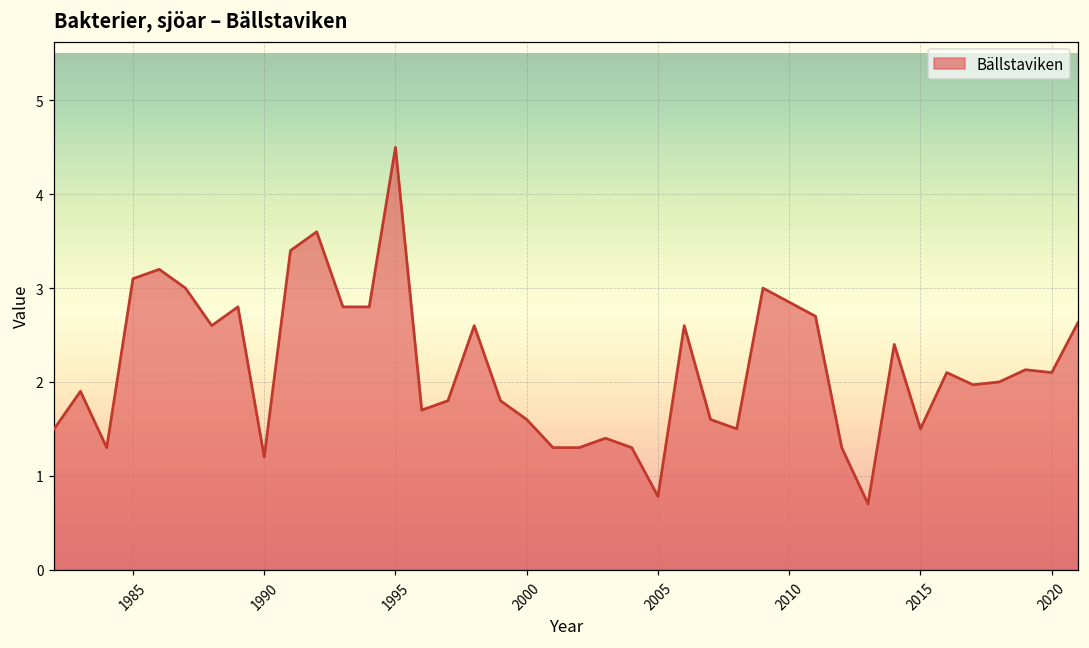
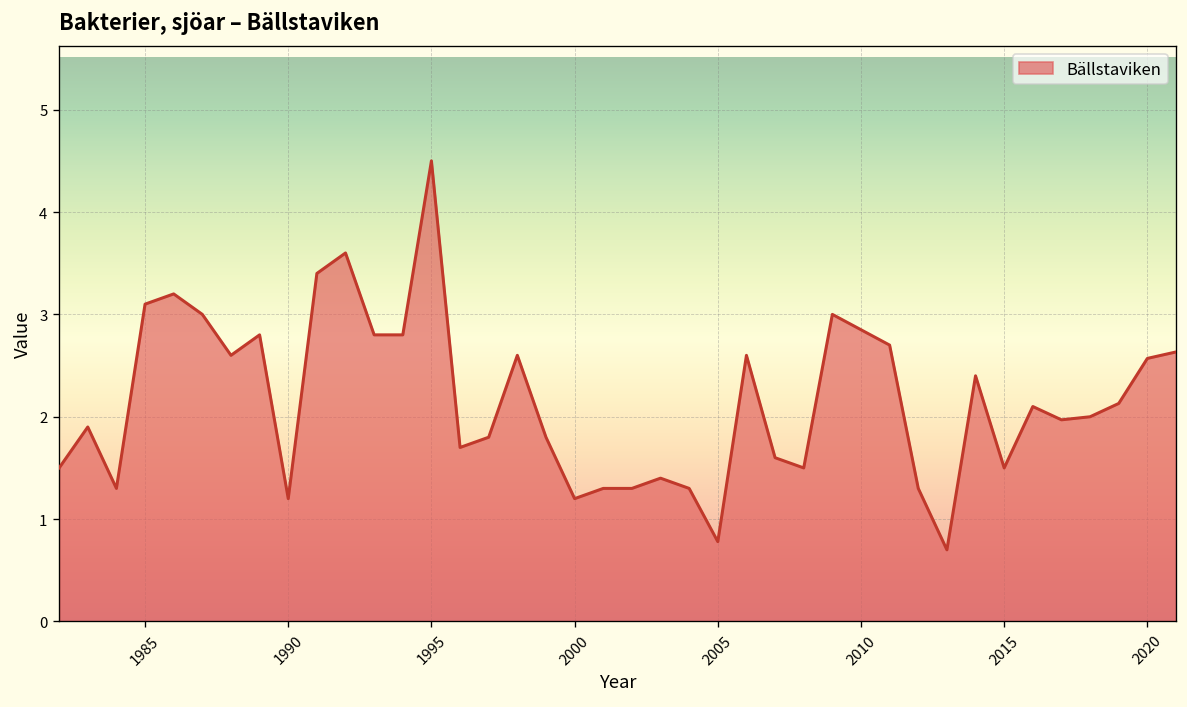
2000: 1.6 -> 1.2
2020: 2.1 -> 2.6
